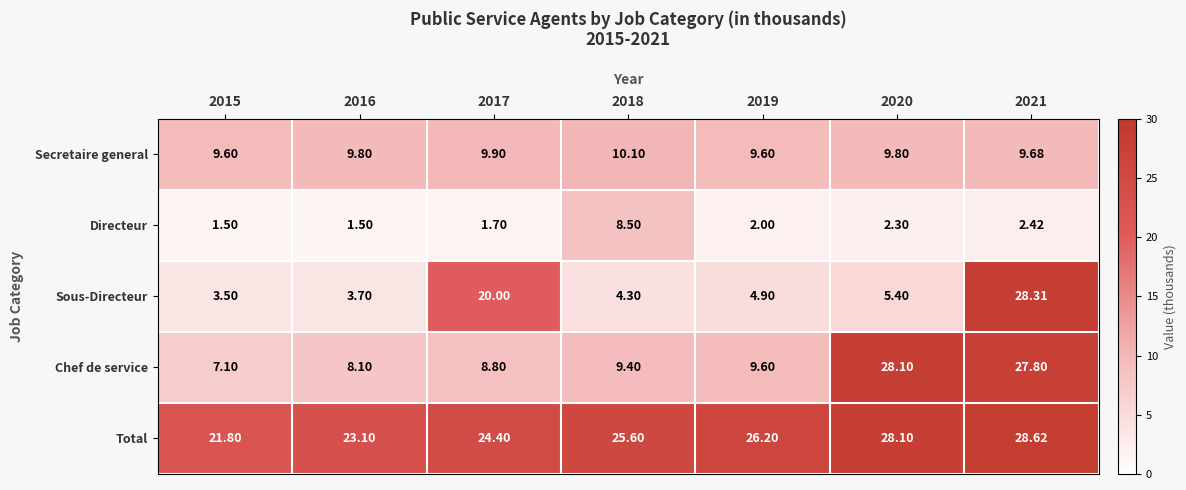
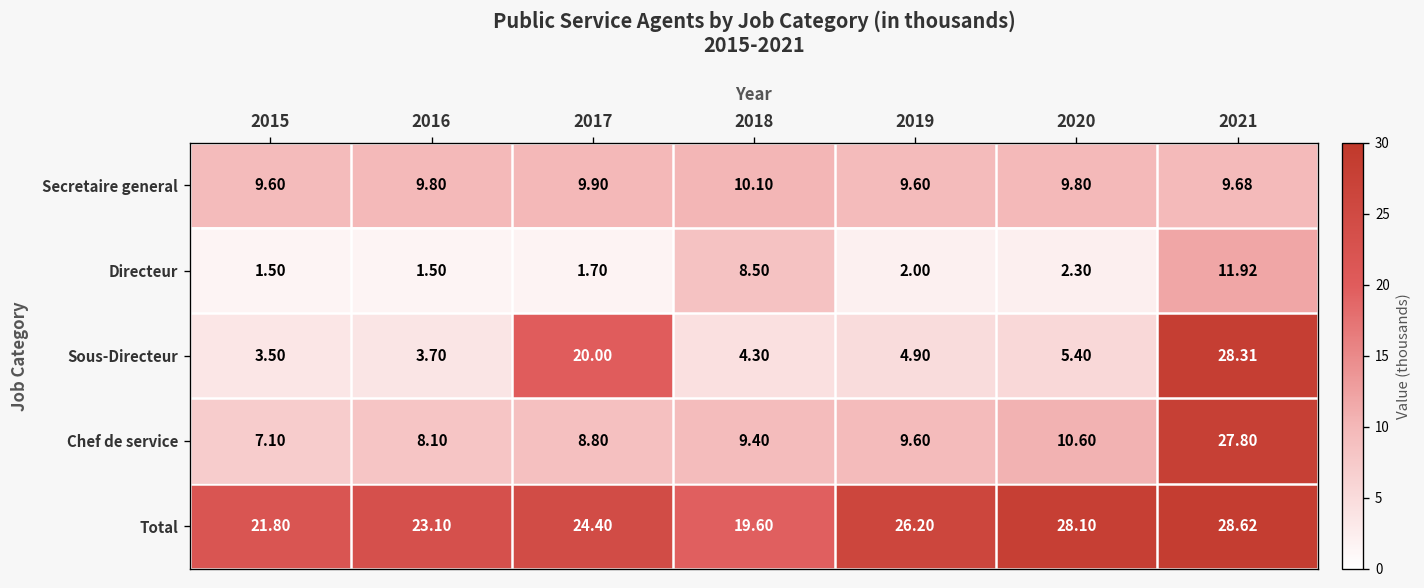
Directeur, 2021: 2.42 -> 11.92
Chef de service, 2020: 28.10 -> 10.60
Total, 2018: 25.60 -> 19.60
